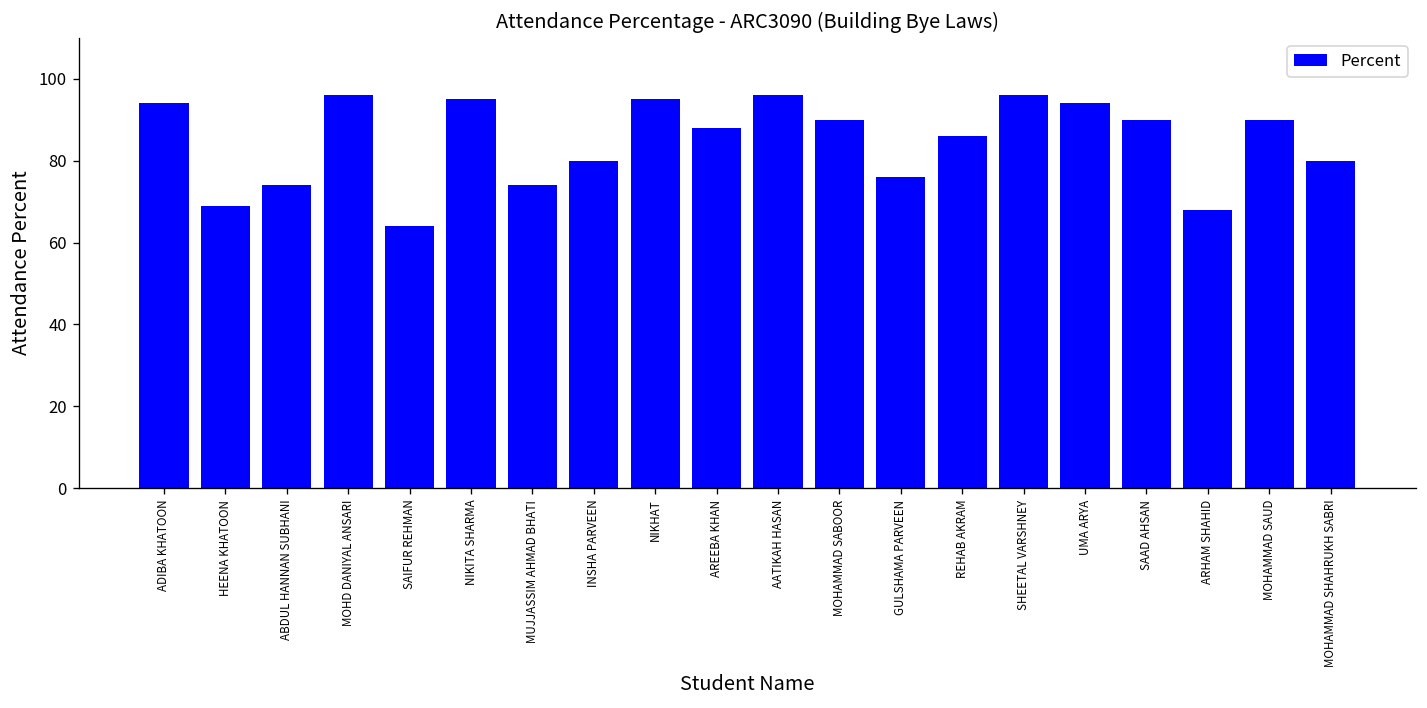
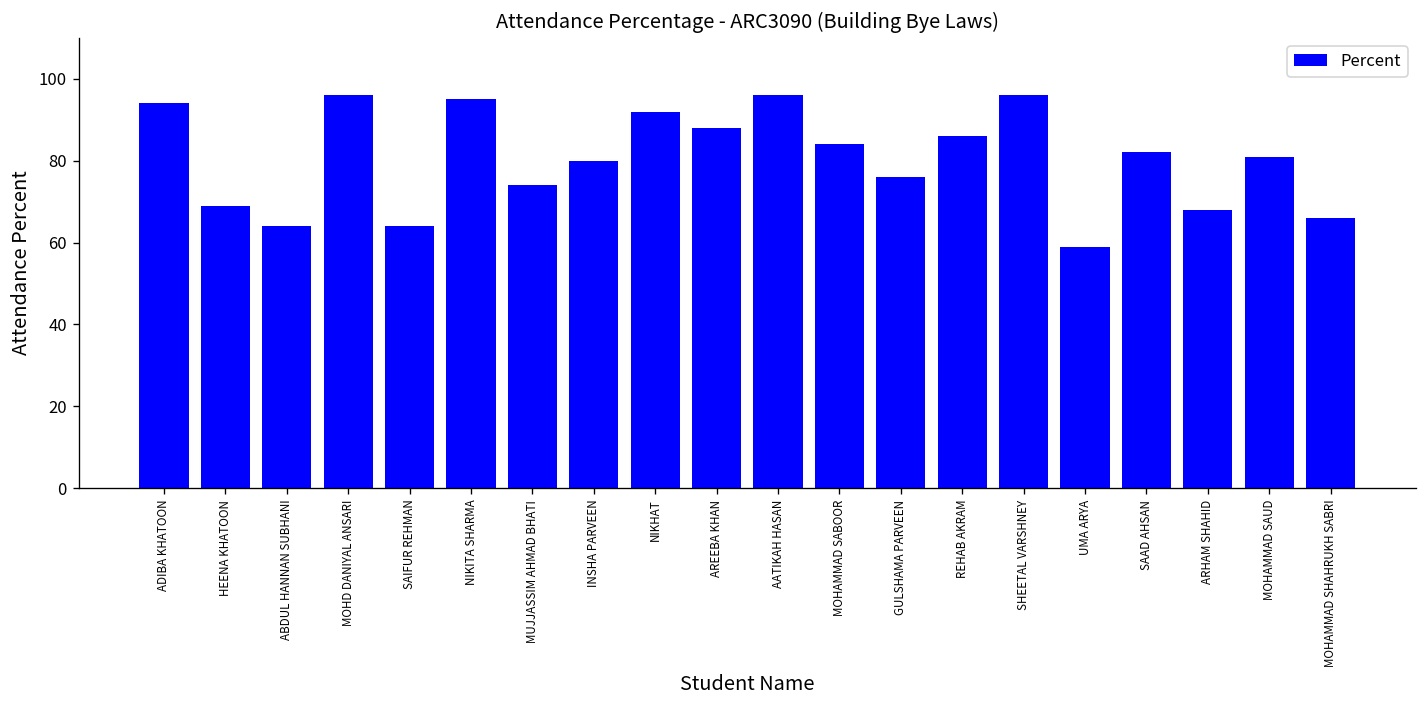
ABDUL HANNAN SUBHANI: 74 -> 64
NIKHAT: 95 -> 92
MOHAMMAD SABOOR: 90 -> 84
UMA ARYA: 94 -> 59
SAAD AHSAN: 90 -> 82
MOHAMMAD SAUD: 90 -> 81
MOHAMMAD SHAHRUKH SABRI: 80 -> 66
